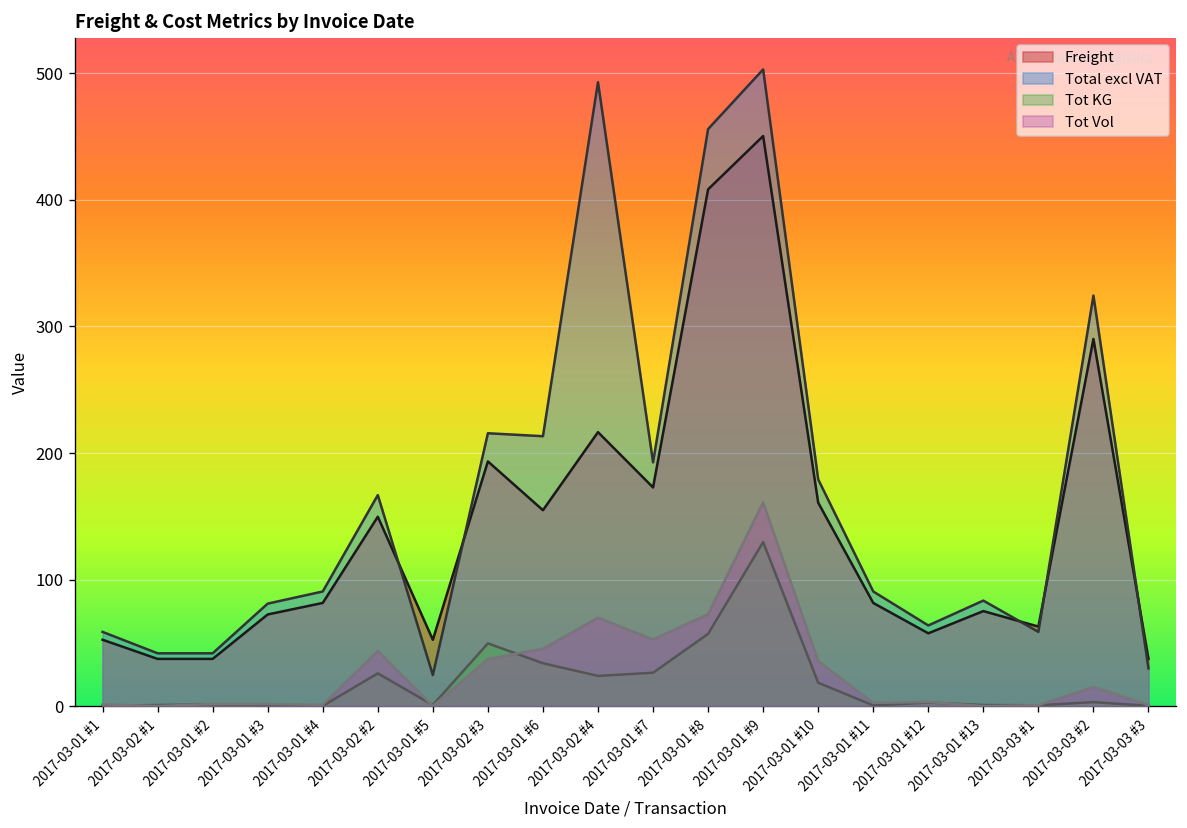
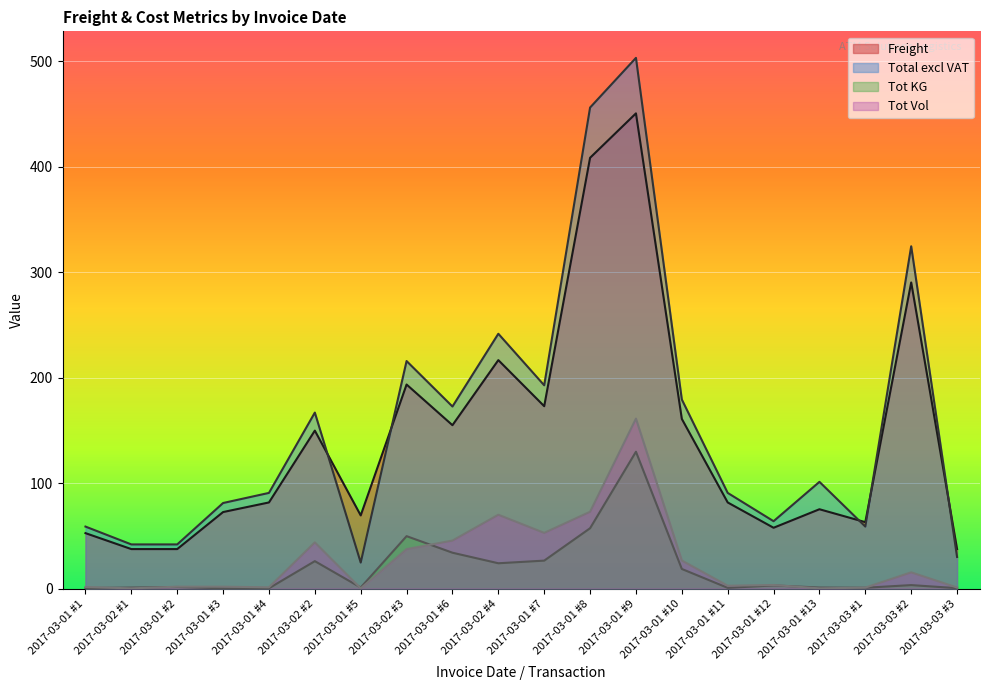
Freight, 2017-03-01 #5: 53 -> 69
Total excl VAT, 2017-03-01 #6: 213 -> 173
Total excl VAT, 2017-03-02 #4: 493 -> 242
Tot Vol, 2017-03-01 #10: 36 -> 27
Total excl VAT, 2017-03-01 #13: 83 -> 101
